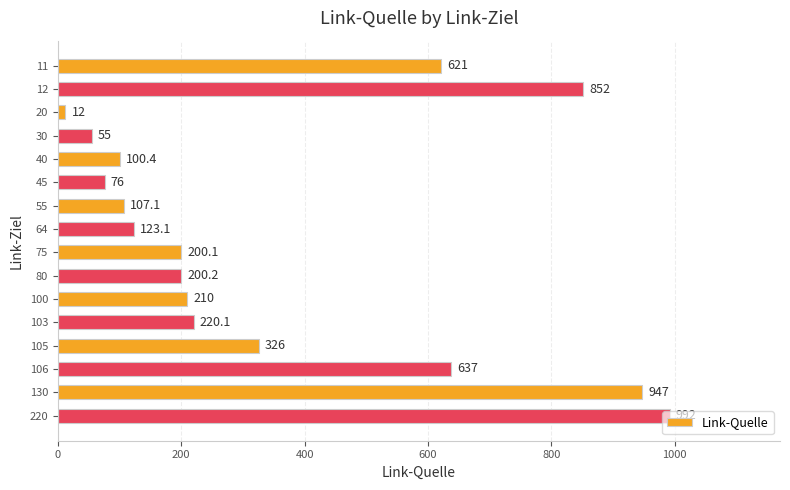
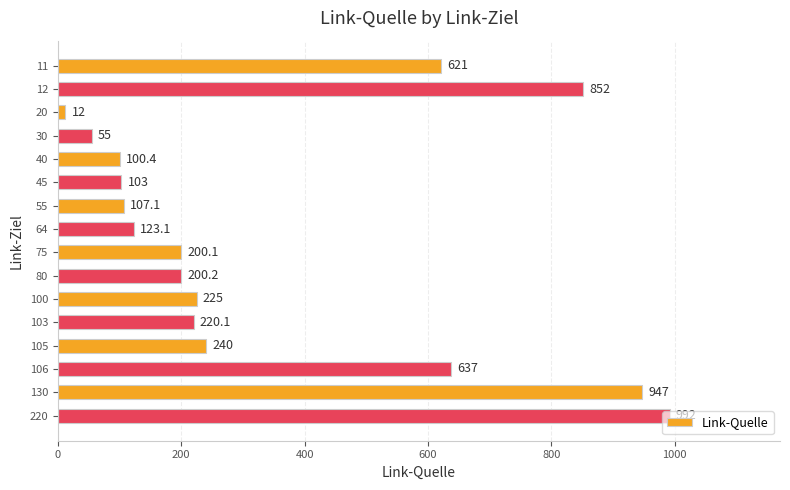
45: 76 -> 103
100: 210 -> 225
105: 326 -> 240
